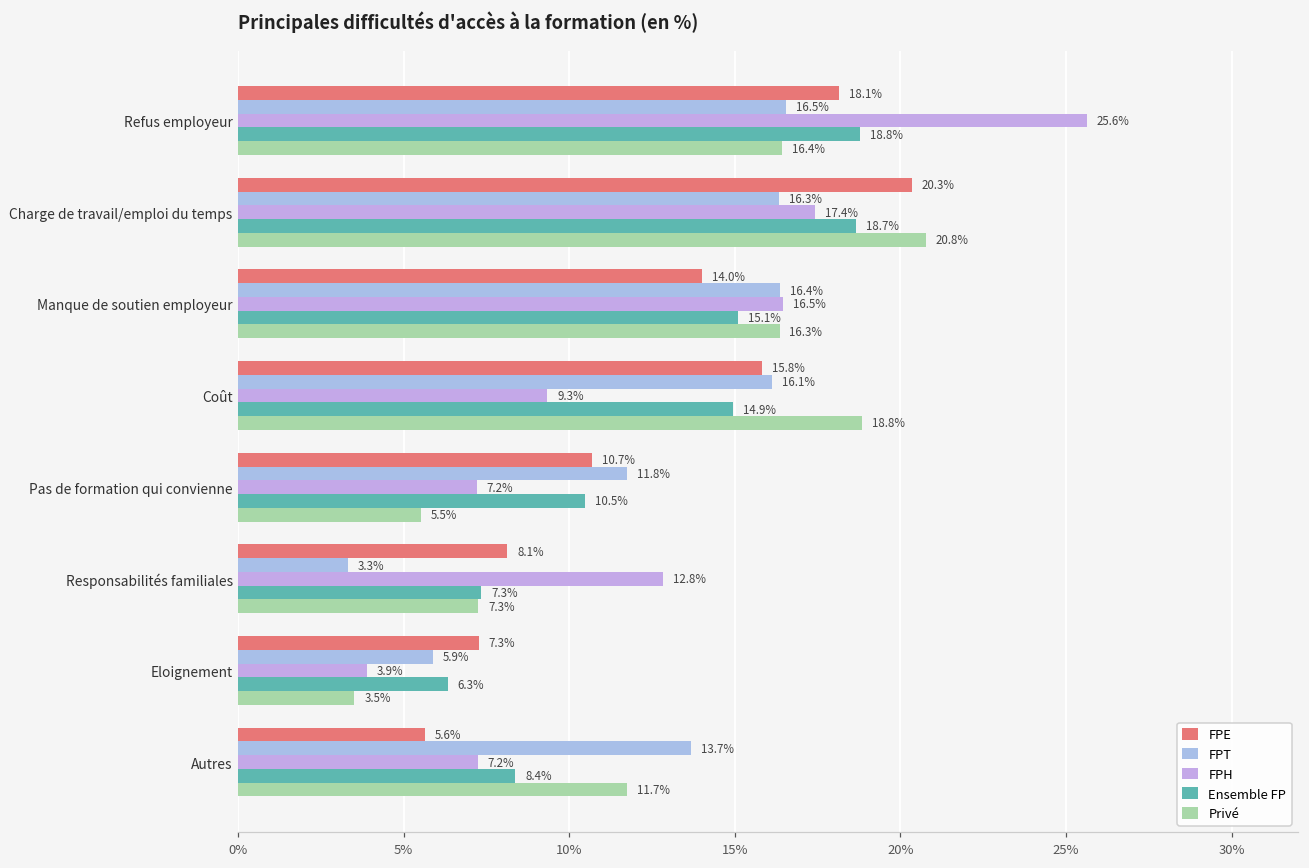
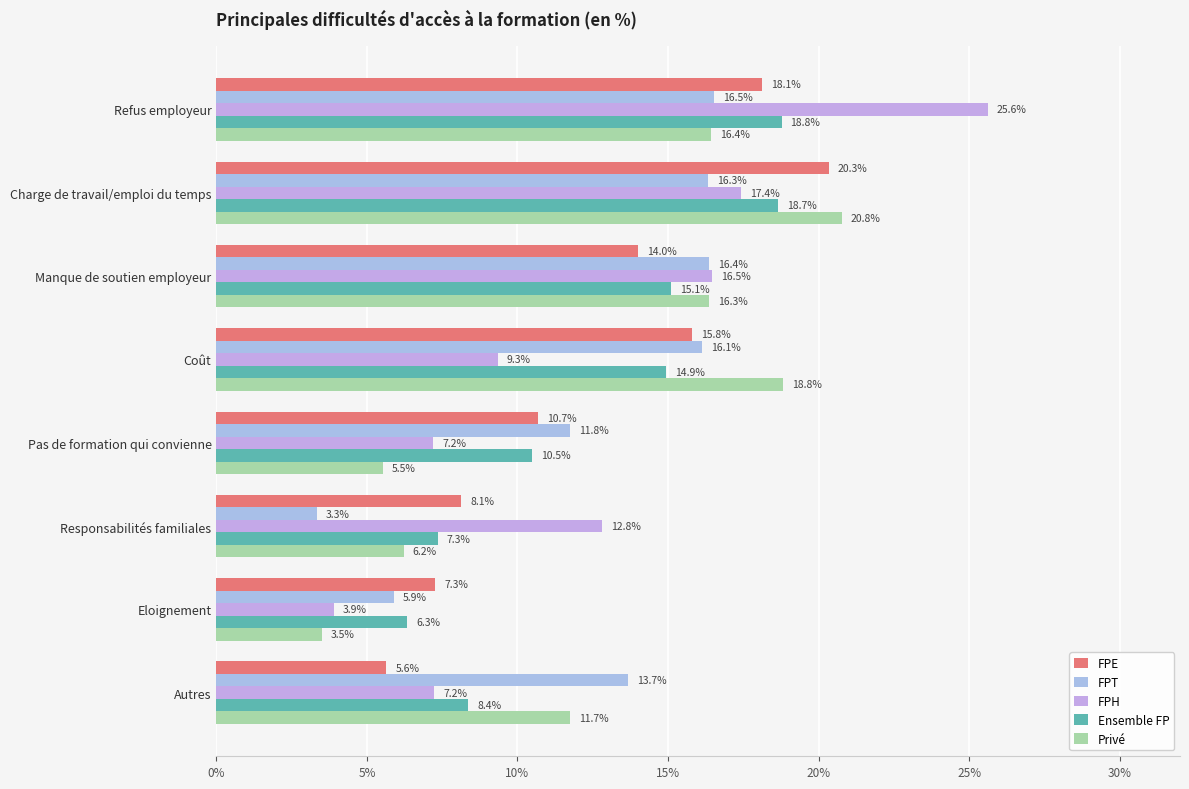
Privé, Responsabilités familiales: 7.3% -> 6.2%
